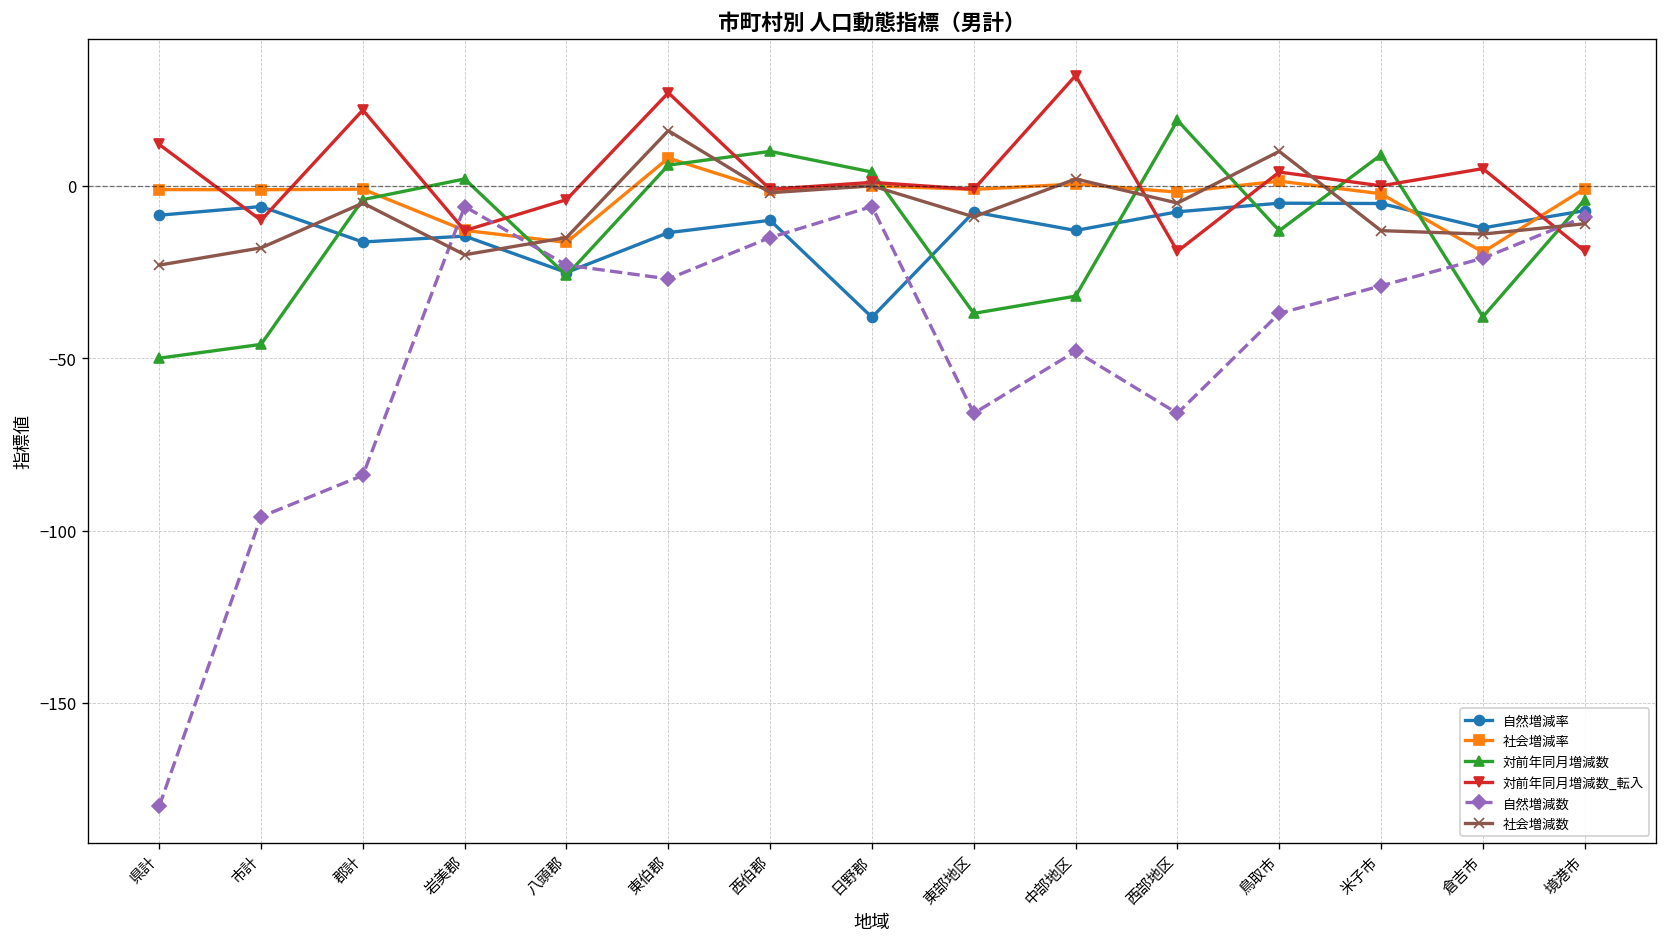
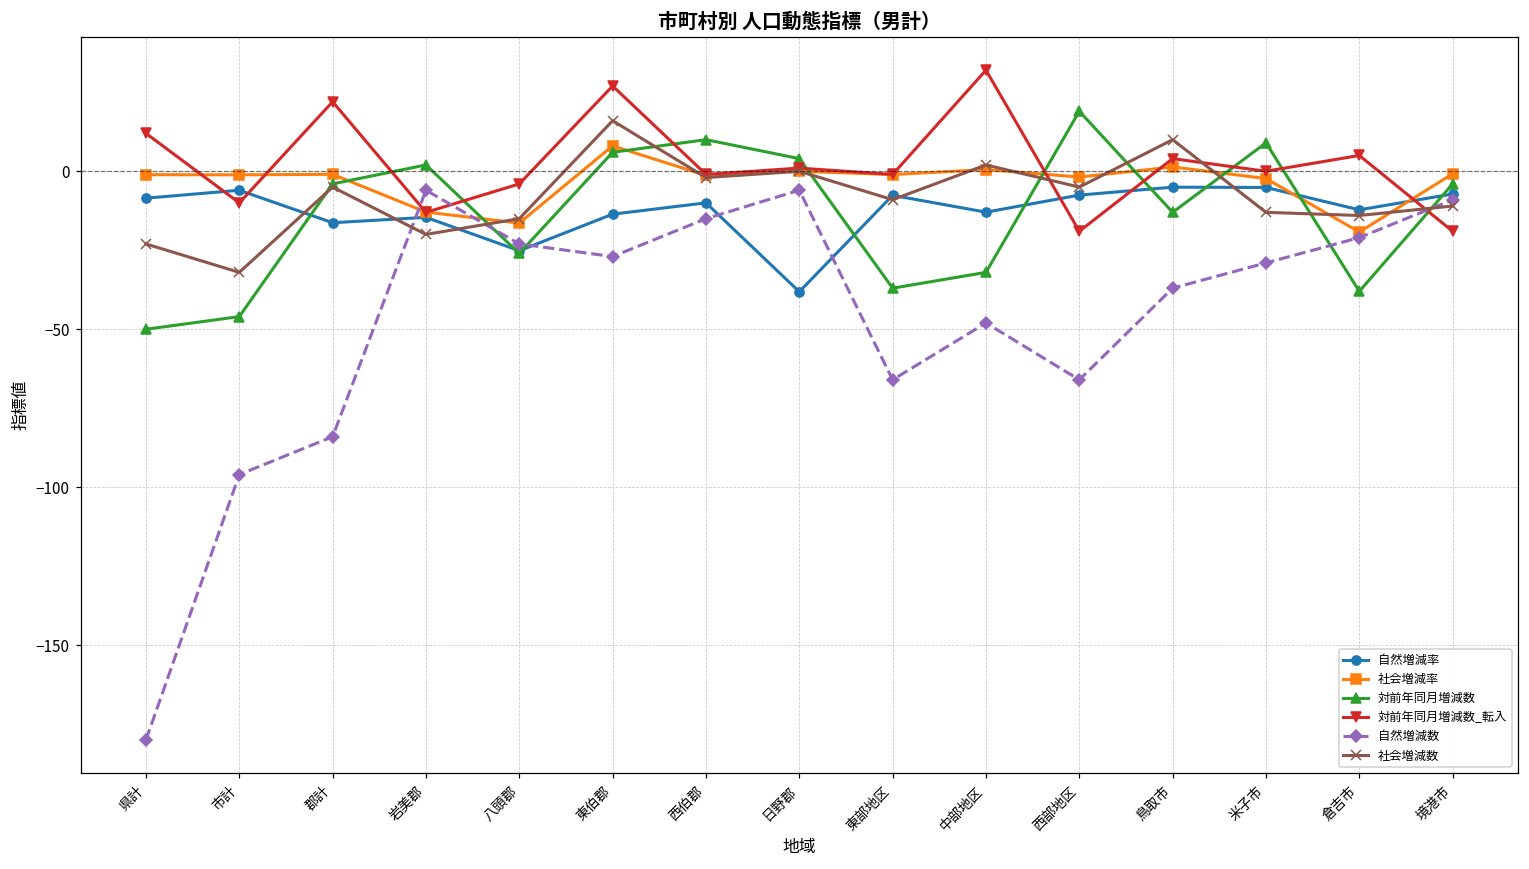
社会増減数, 市計: -18 -> -32
